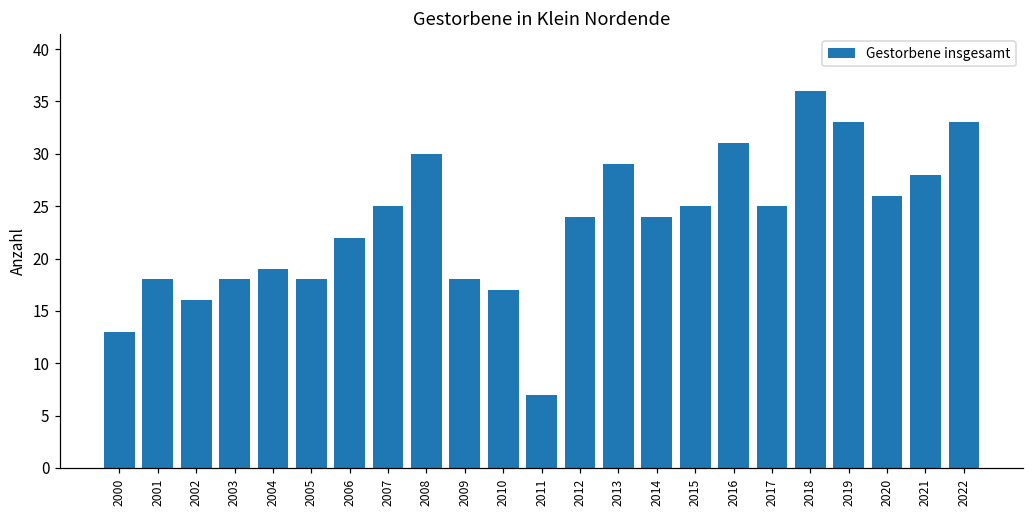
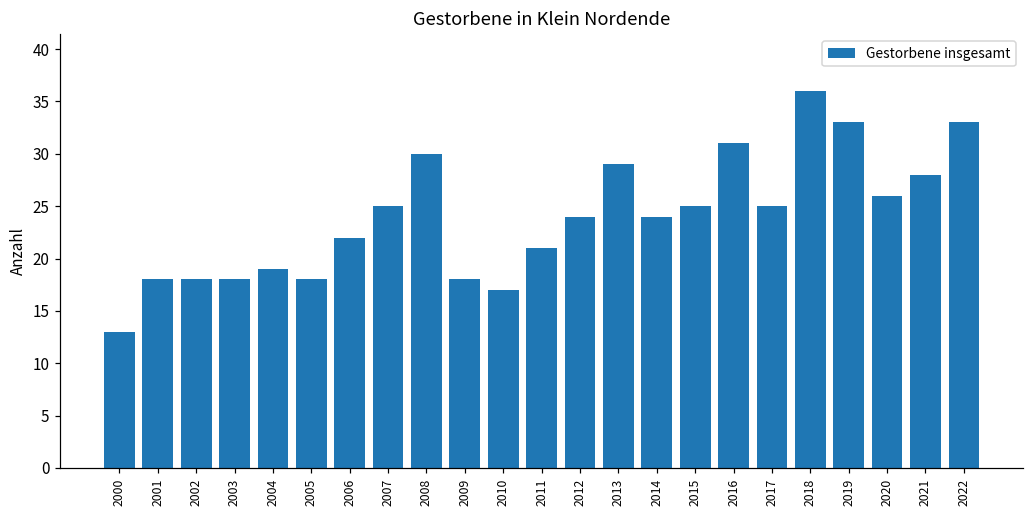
2002: 16 -> 18
2011: 7 -> 21
